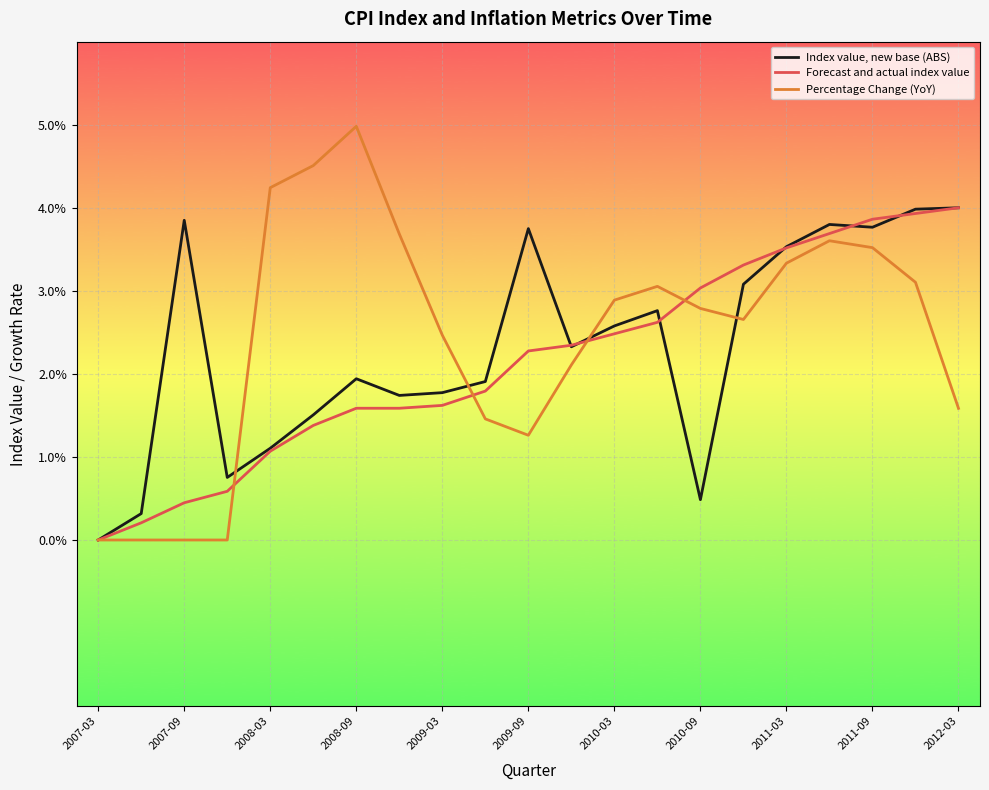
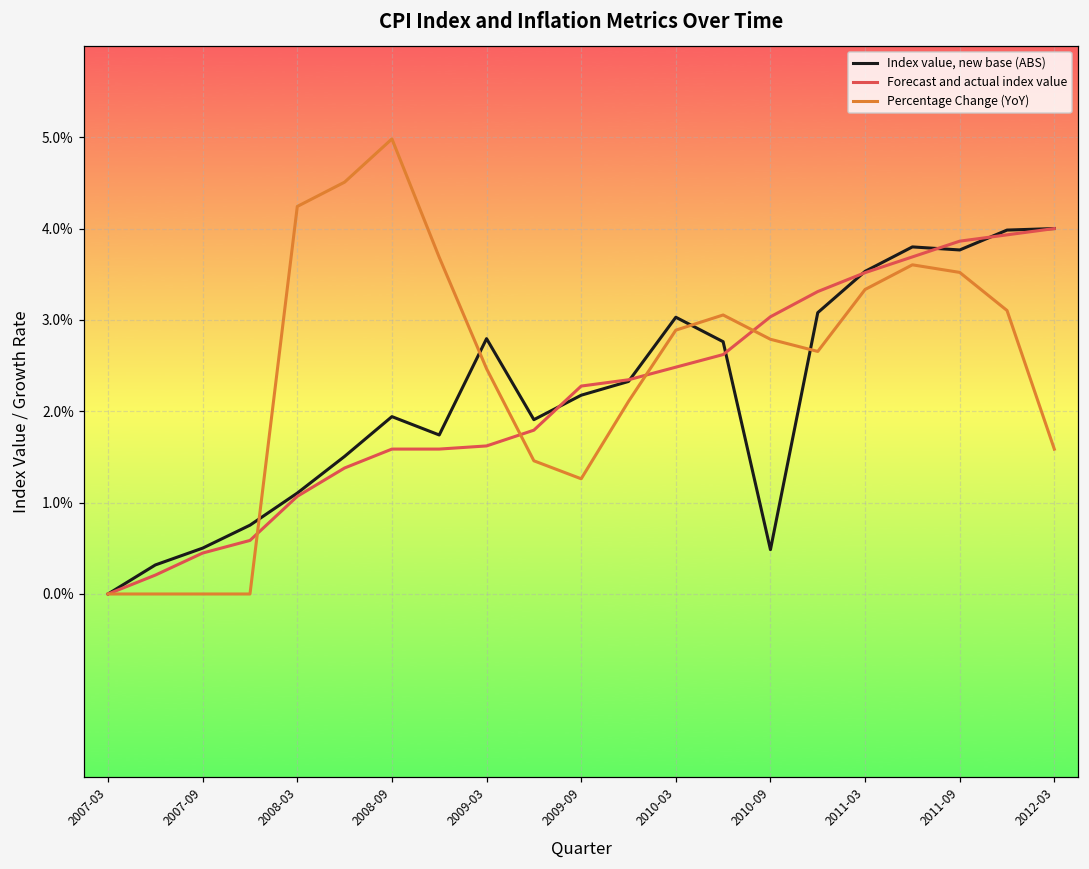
Index value, new base (ABS), 2007-09: 3.8% -> 0.5%
Index value, new base (ABS), 2009-03: 1.8% -> 2.8%
Index value, new base (ABS), 2009-09: 3.7% -> 2.2%
Index value, new base (ABS), 2010-03: 2.6% -> 3.0%
